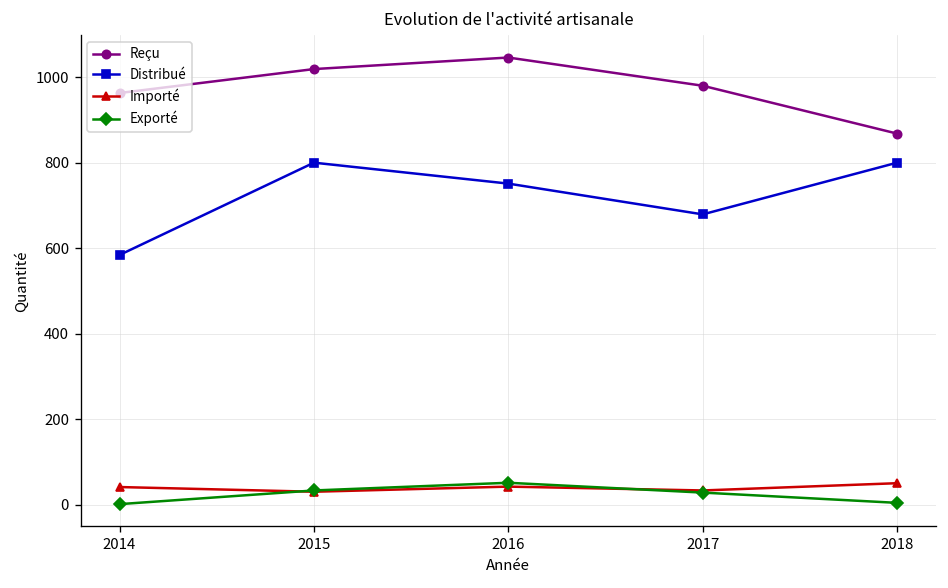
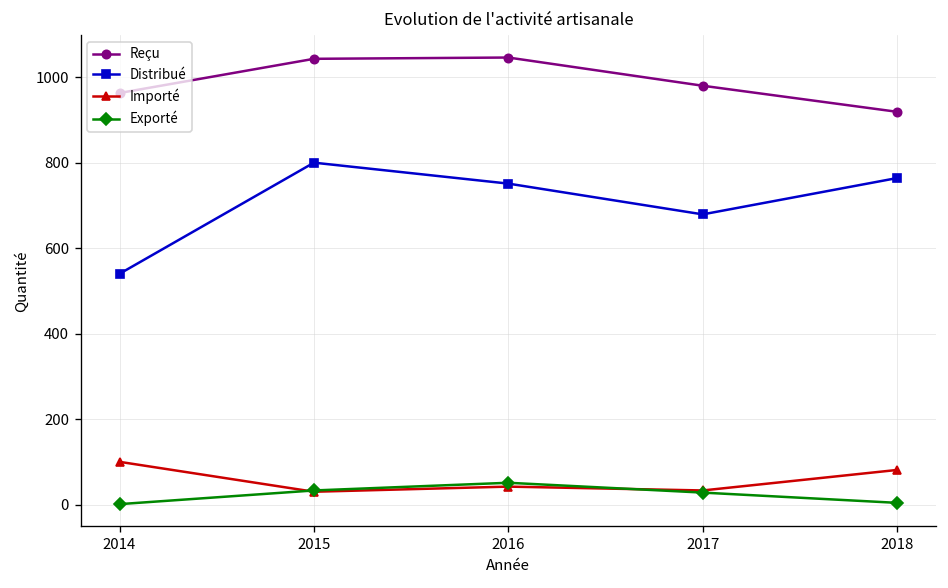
Distribué, 2014: 580 -> 540
Importé, 2014: 40 -> 100
Reçu, 2015: 1020 -> 1040
Reçu, 2018: 870 -> 920
Distribué, 2018: 800 -> 760
Importé, 2018: 50 -> 80
